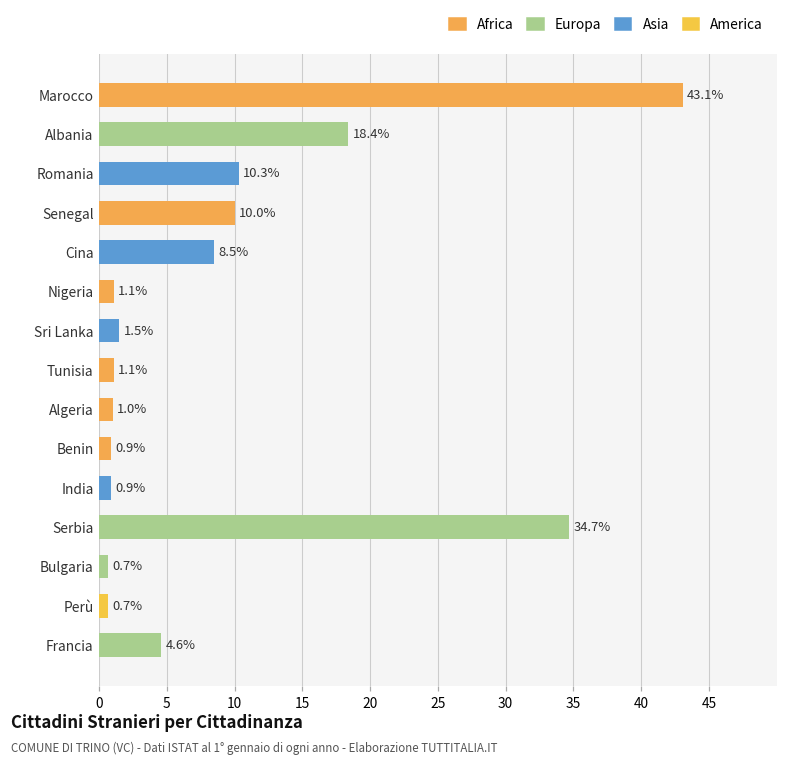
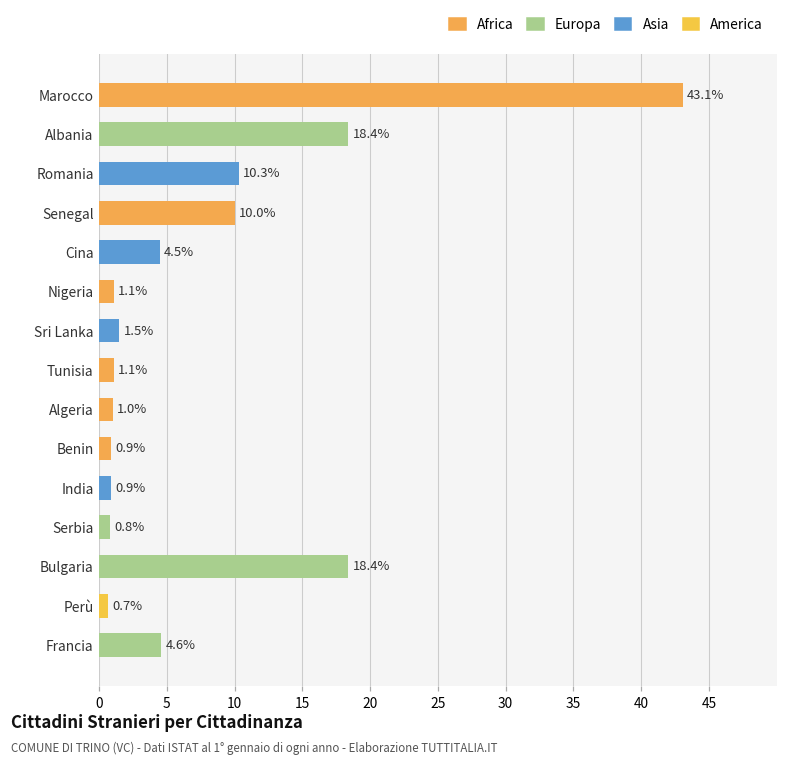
Cina: 8.5% -> 4.5%
Serbia: 34.7% -> 0.8%
Bulgaria: 0.7% -> 18.4%
